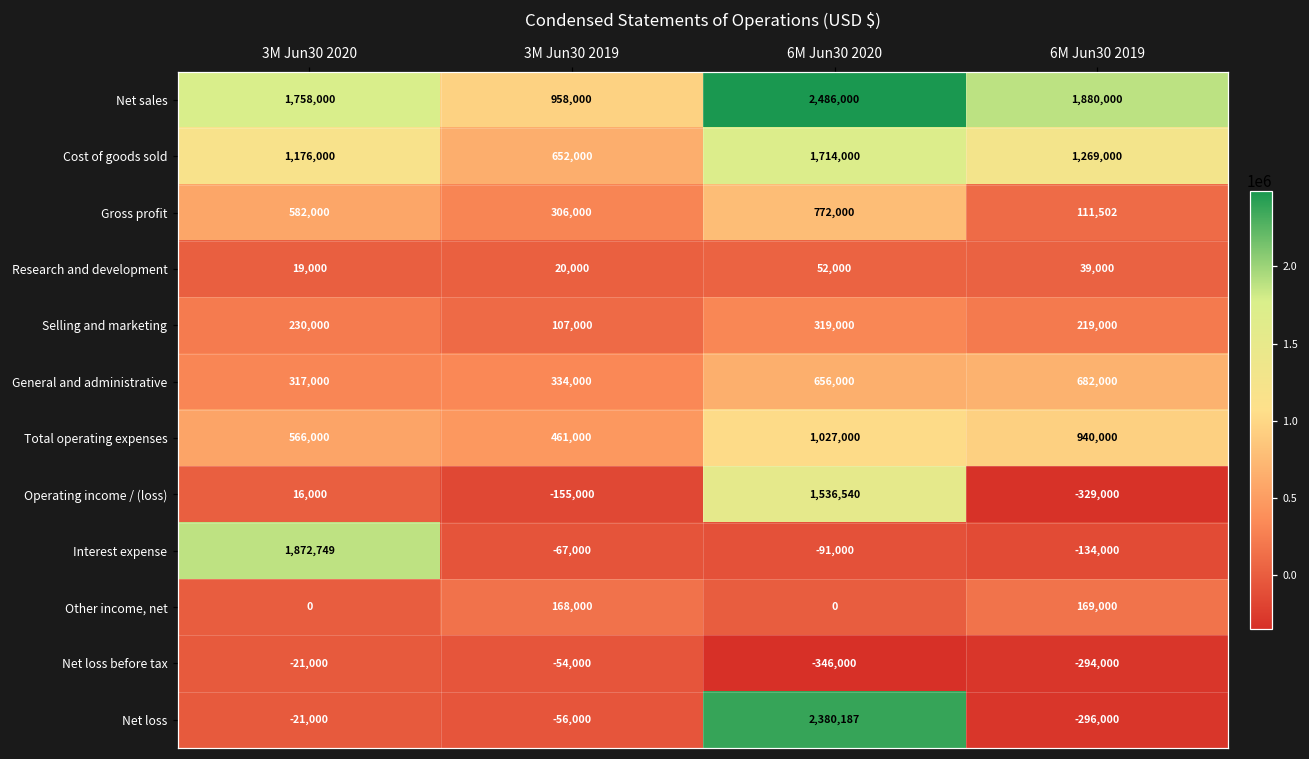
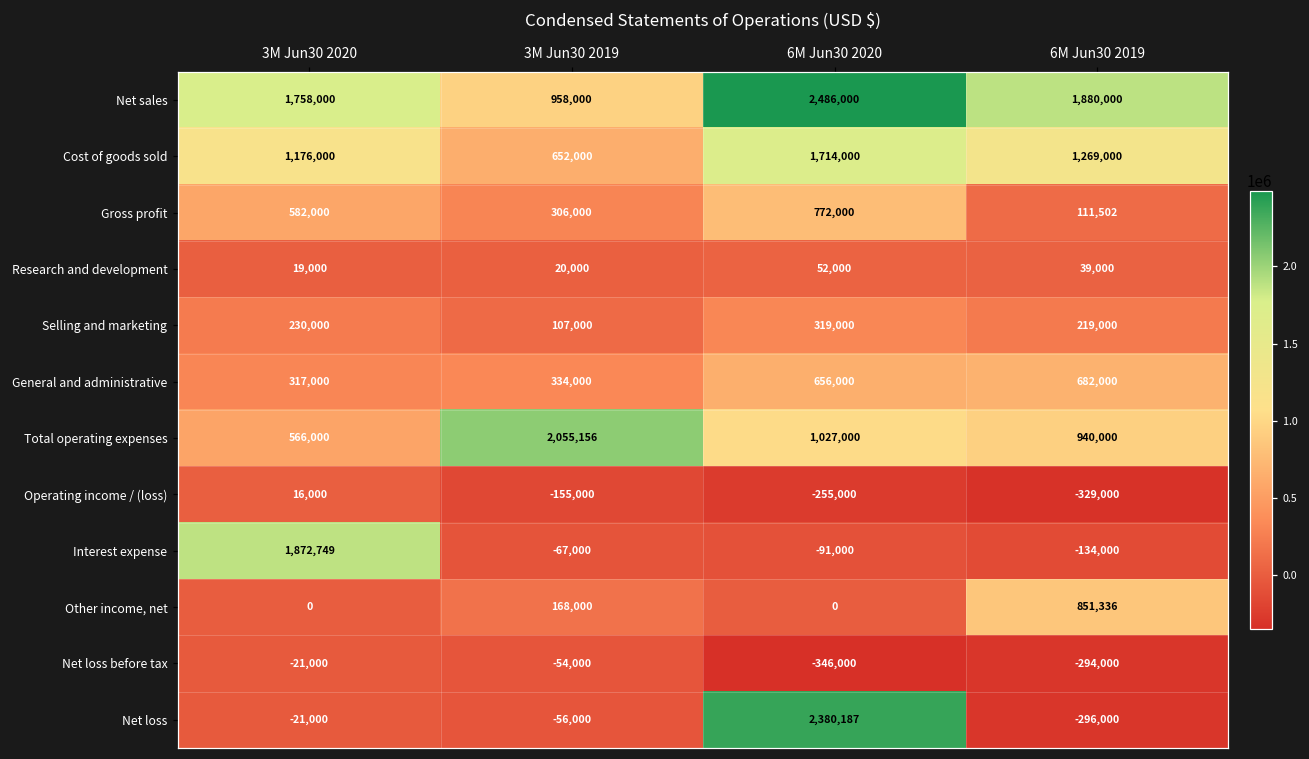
Total operating expenses, 3M Jun30 2019: 461,000 -> 2,055,156
Operating income / (loss), 6M Jun30 2020: 1,536,540 -> -255,000
Other income, net, 6M Jun30 2019: 169,000 -> 851,336
